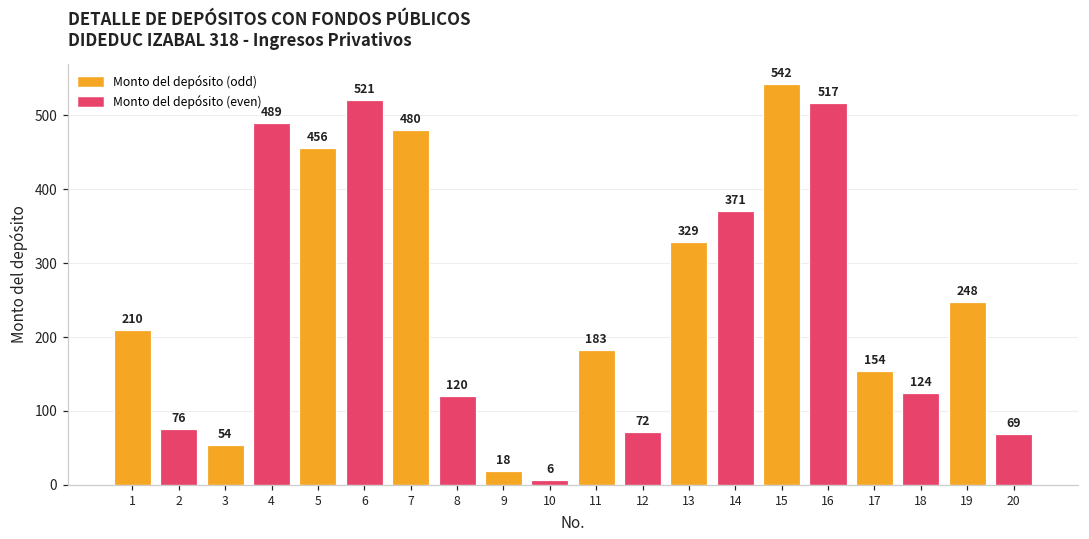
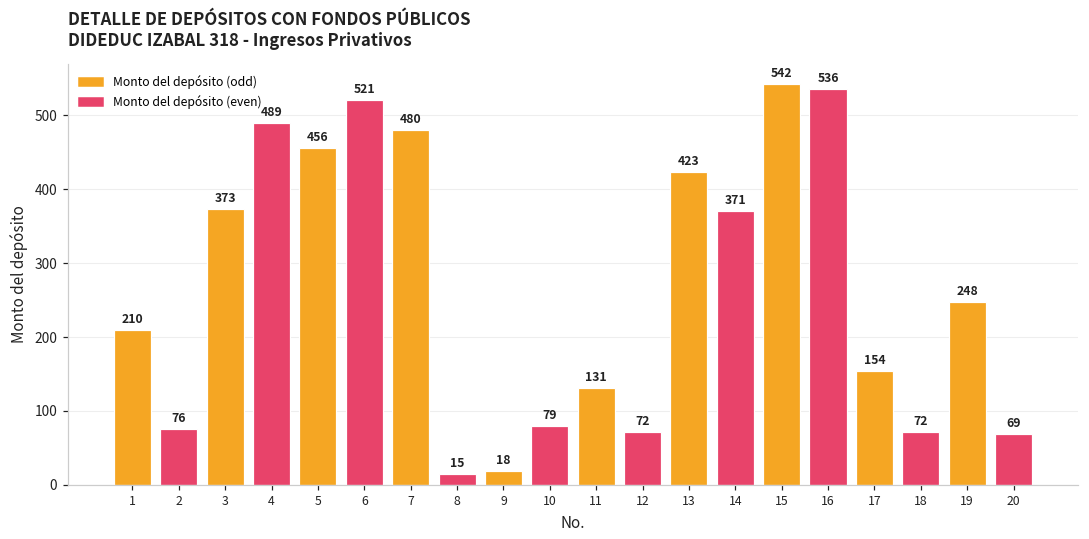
3: 54 -> 373
8: 120 -> 15
10: 6 -> 79
11: 183 -> 131
13: 329 -> 423
16: 517 -> 536
18: 124 -> 72
